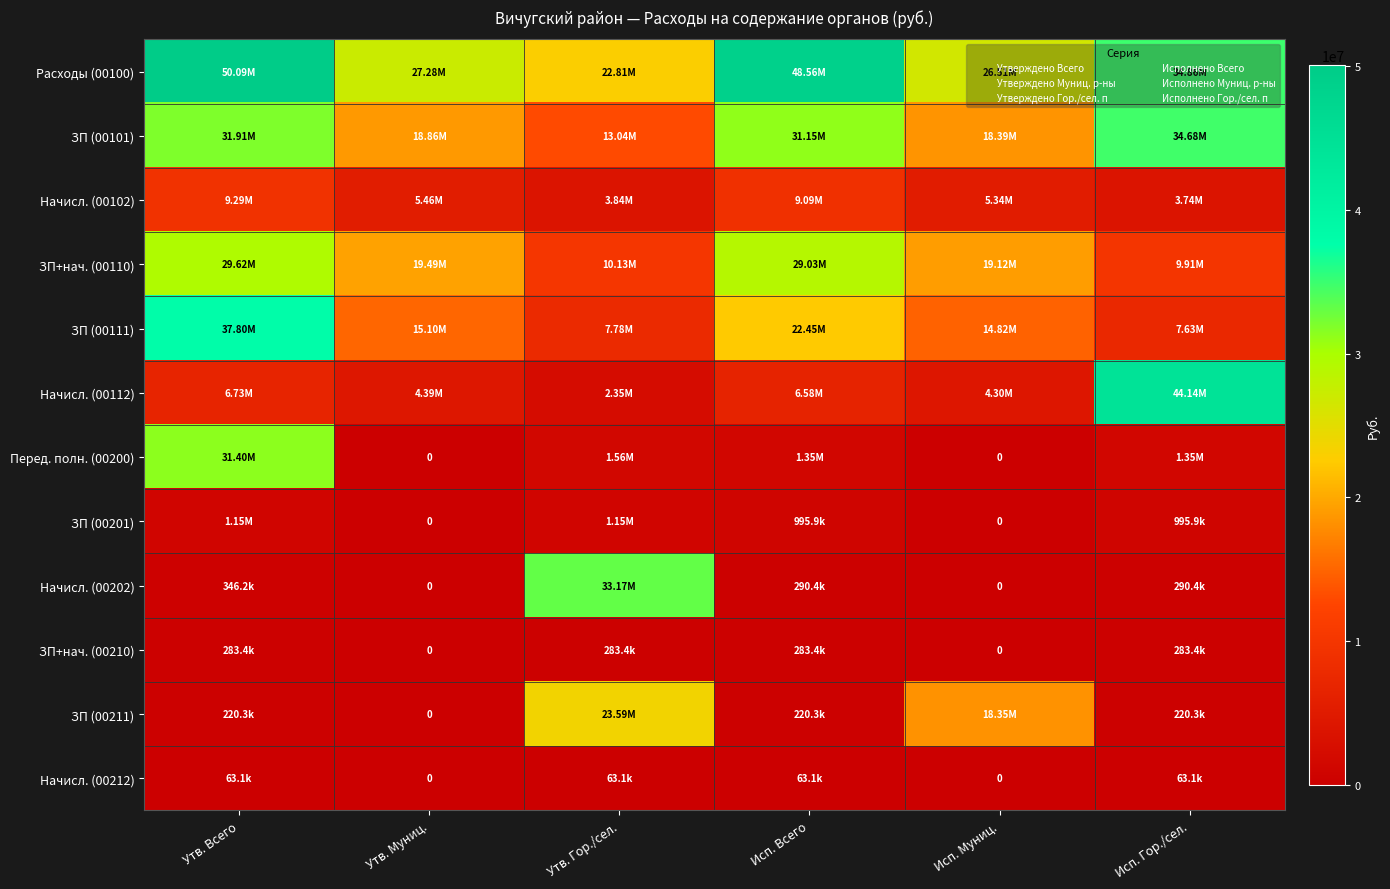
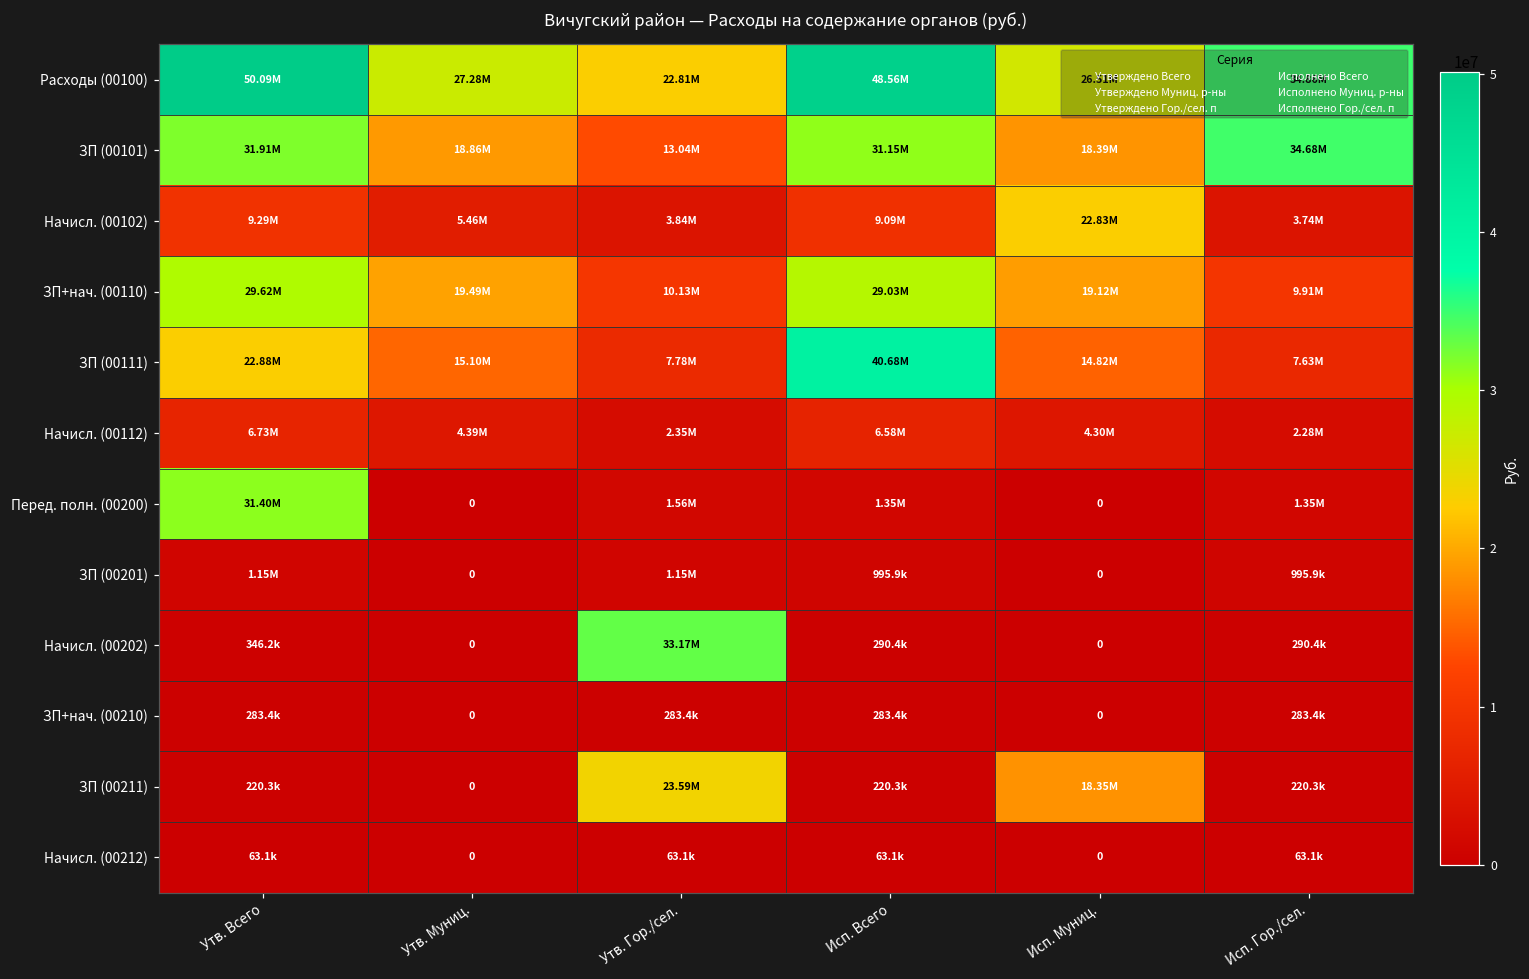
Начисл. (00102), Исп. Муниц.: 5.34M -> 22.83M
ЗП (00111), Утв. Всего: 37.80M -> 22.88M
ЗП (00111), Исп. Всего: 22.45M -> 40.68M
Начисл. (00112), Исп. Гор./сел.: 44.14M -> 2.28M
